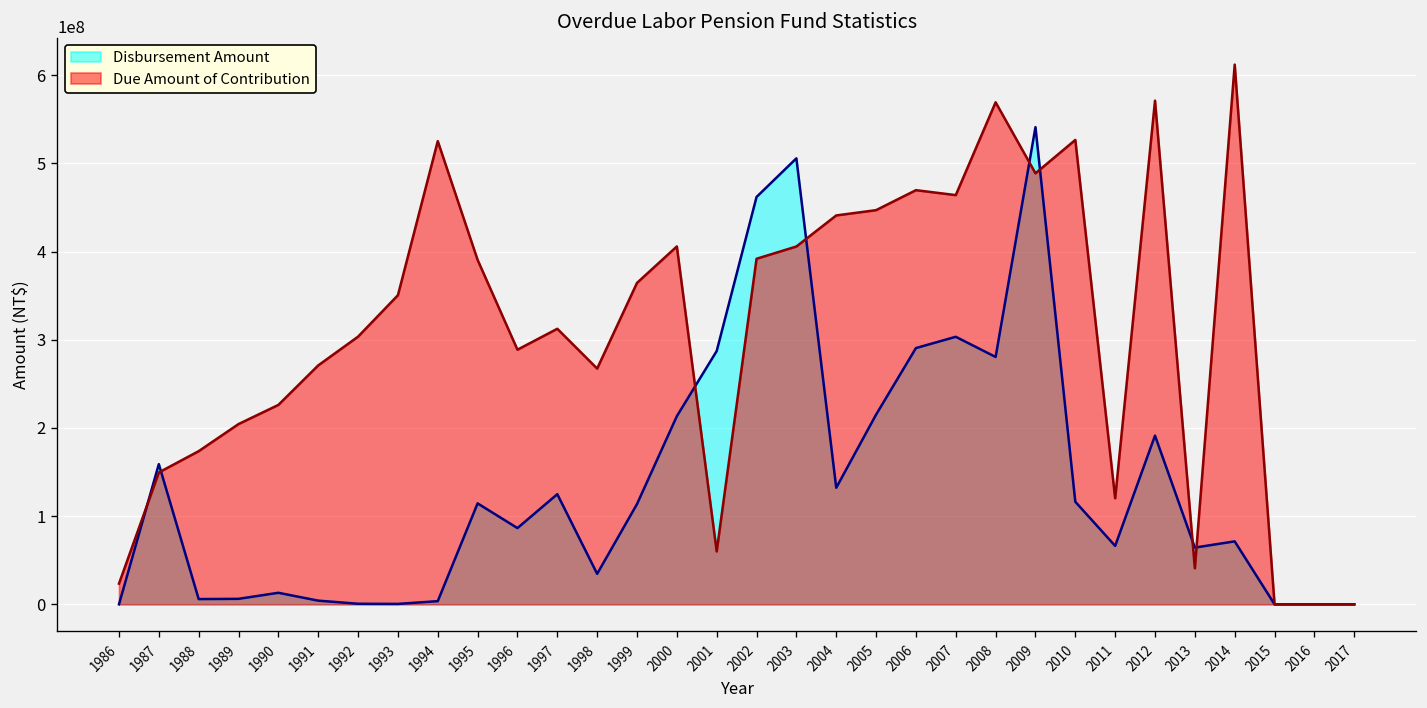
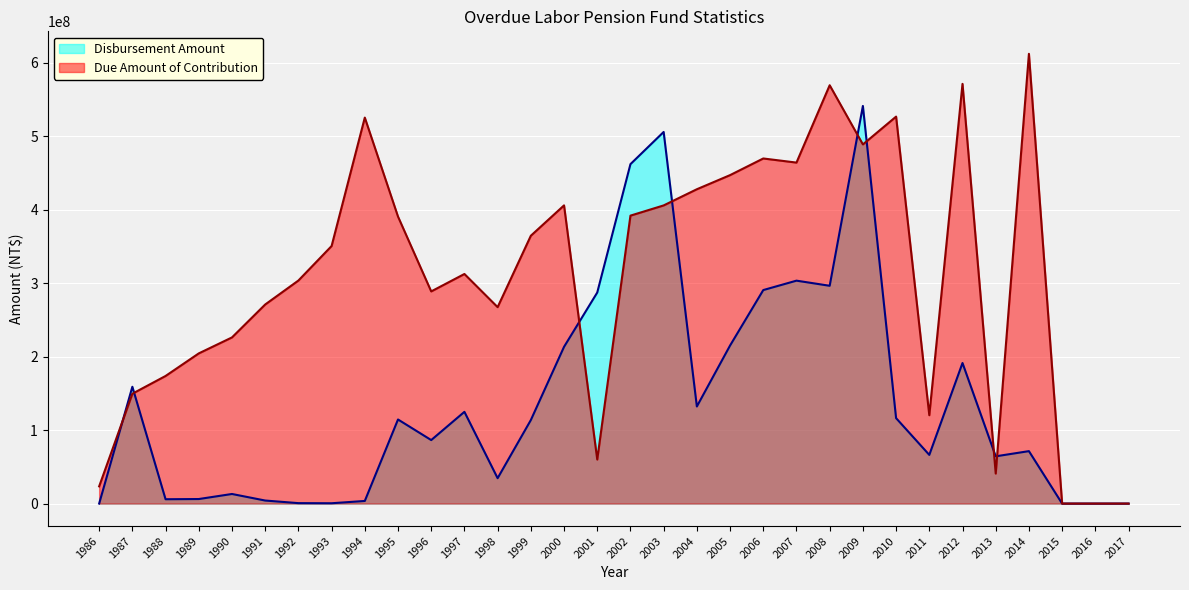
Due Amount of Contribution, 2004: 440000000 -> 430000000
Disbursement Amount, 2008: 280000000 -> 300000000
